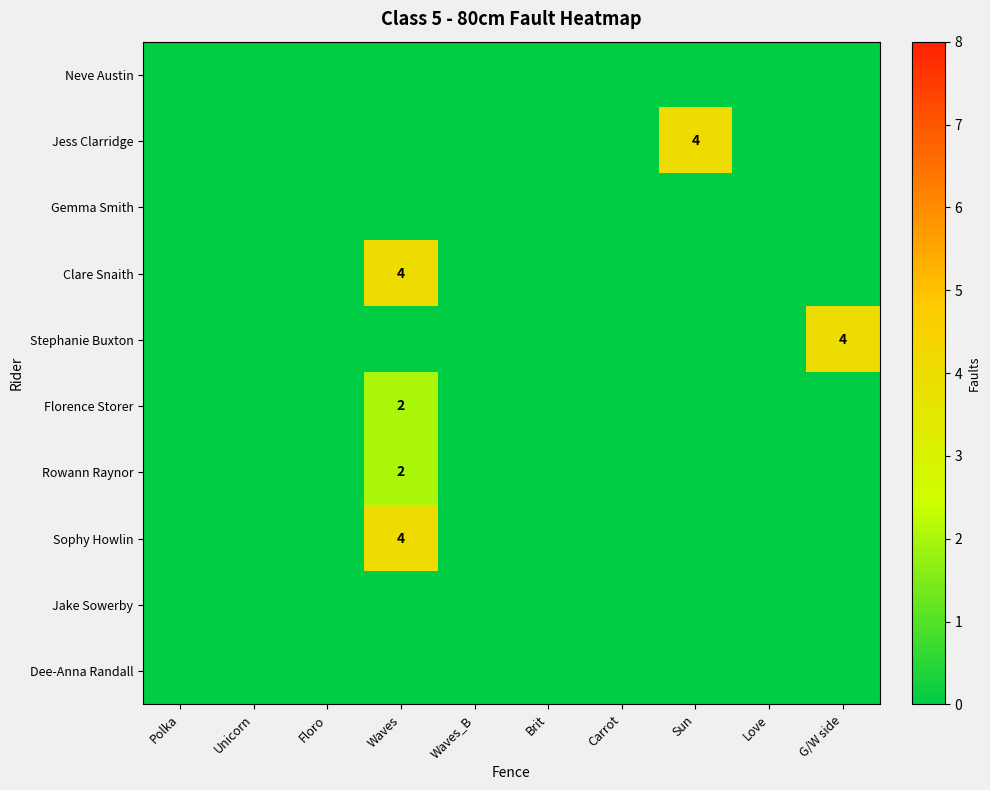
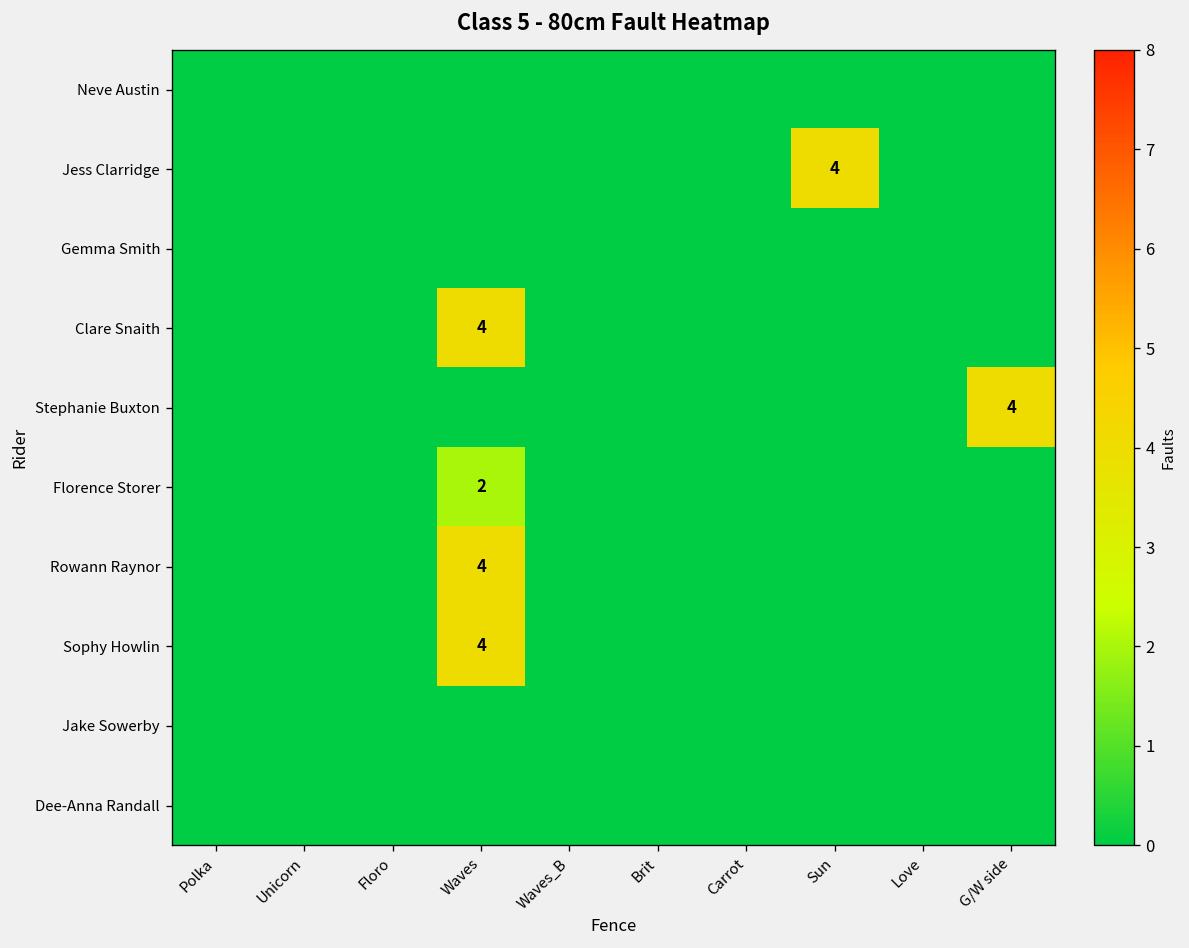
Rowann Raynor, Waves: 2 -> 4
